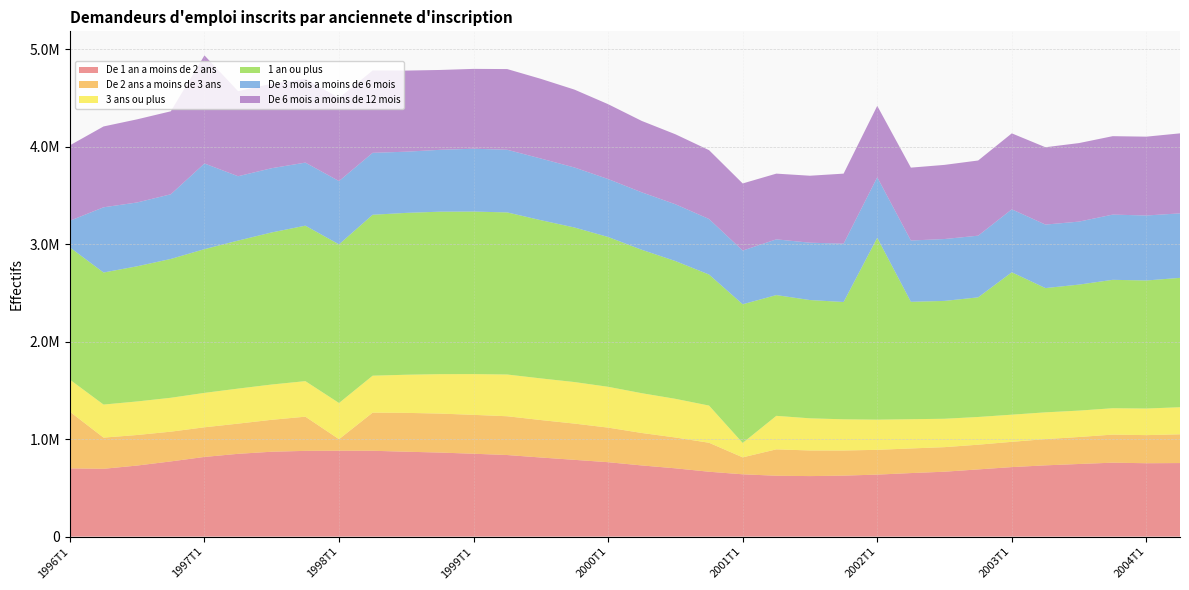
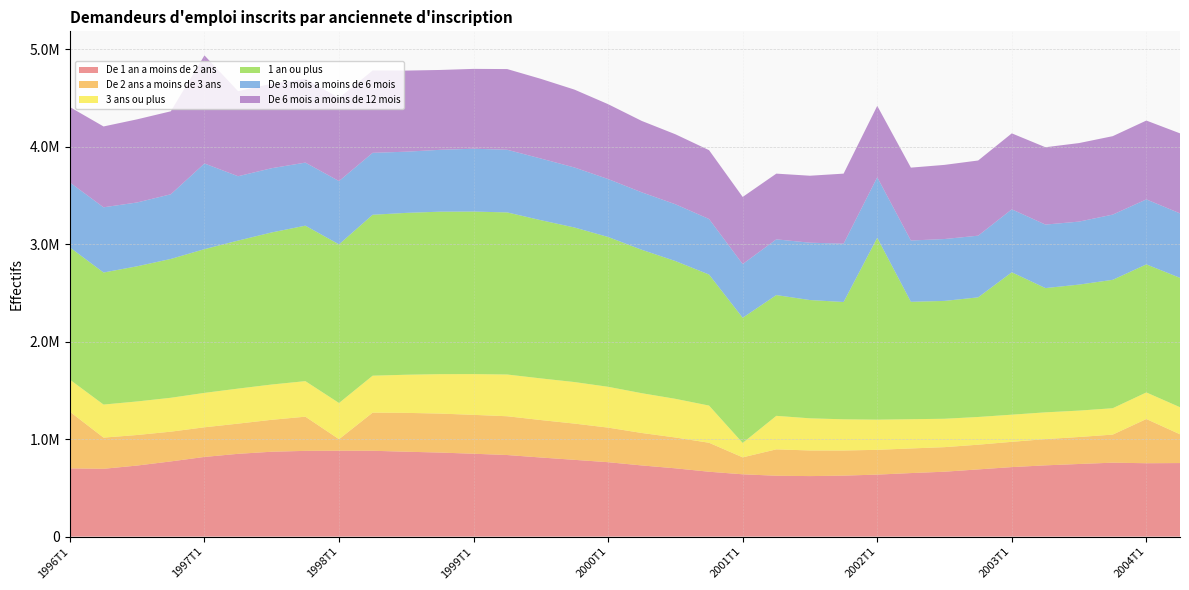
De 3 mois a moins de 6 mois, 1996T1: 300000 -> 700000
1 an ou plus, 2001T1: 1400000 -> 1300000
De 2 ans a moins de 3 ans, 2004T1: 300000 -> 500000
